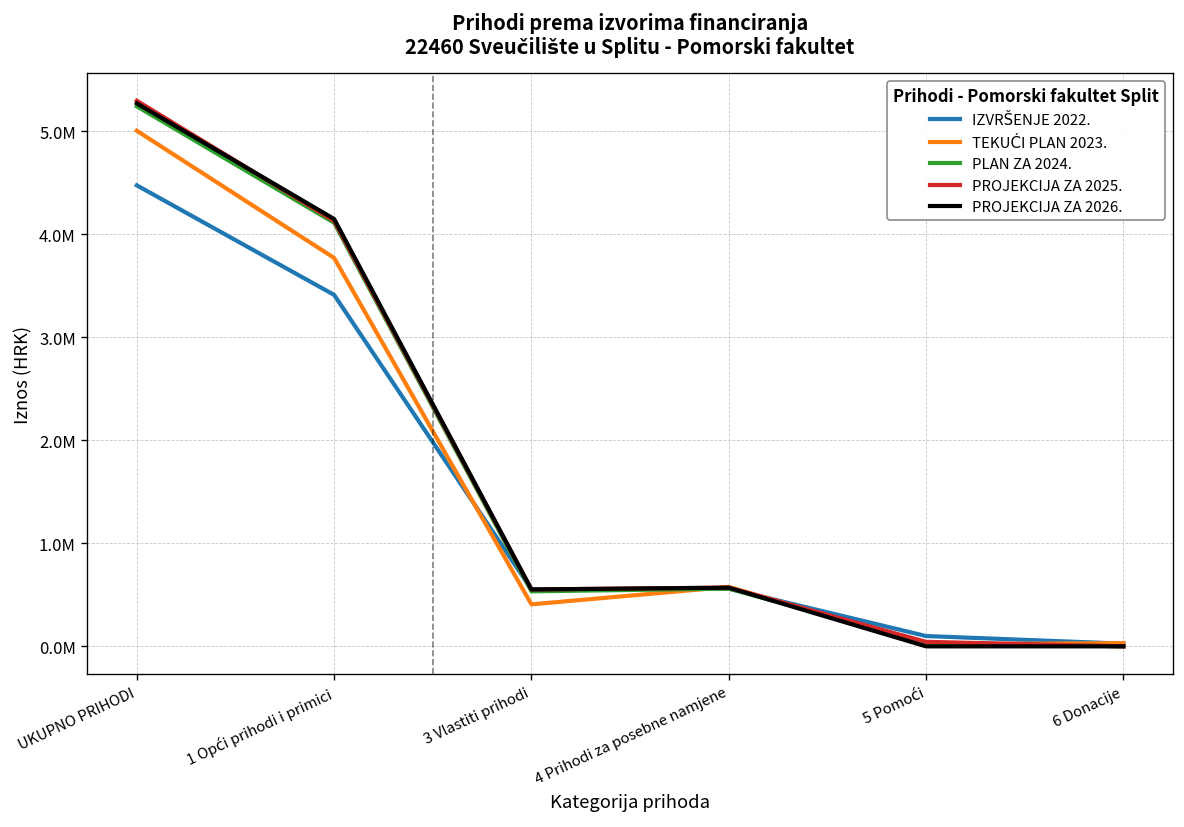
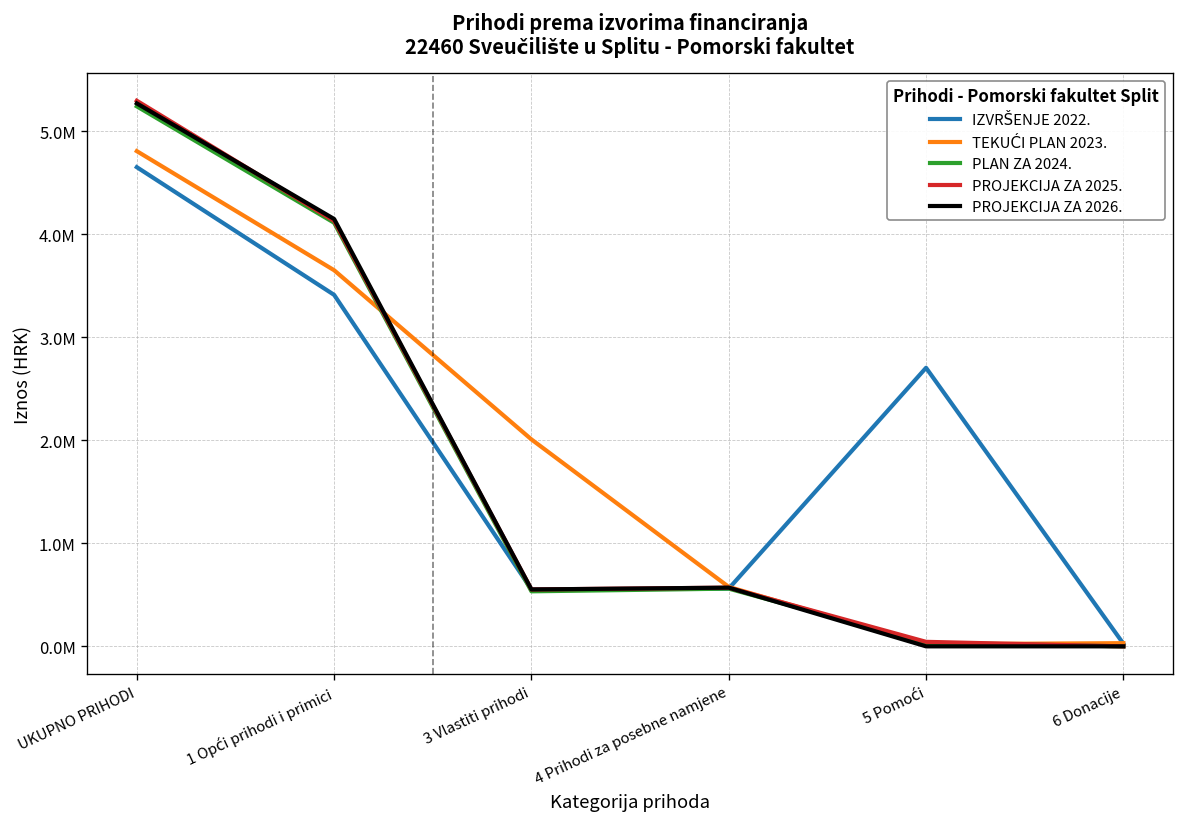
IZVRŠENJE 2022., UKUPNO PRIHODI: 4500000 -> 4700000
TEKUĆI PLAN 2023., UKUPNO PRIHODI: 5000000 -> 4800000
TEKUĆI PLAN 2023., 1 Opći prihodi i primici: 3800000 -> 3700000
TEKUĆI PLAN 2023., 3 Vlastiti prihodi: 400000 -> 2000000
IZVRŠENJE 2022., 5 Pomoći: 100000 -> 2700000
